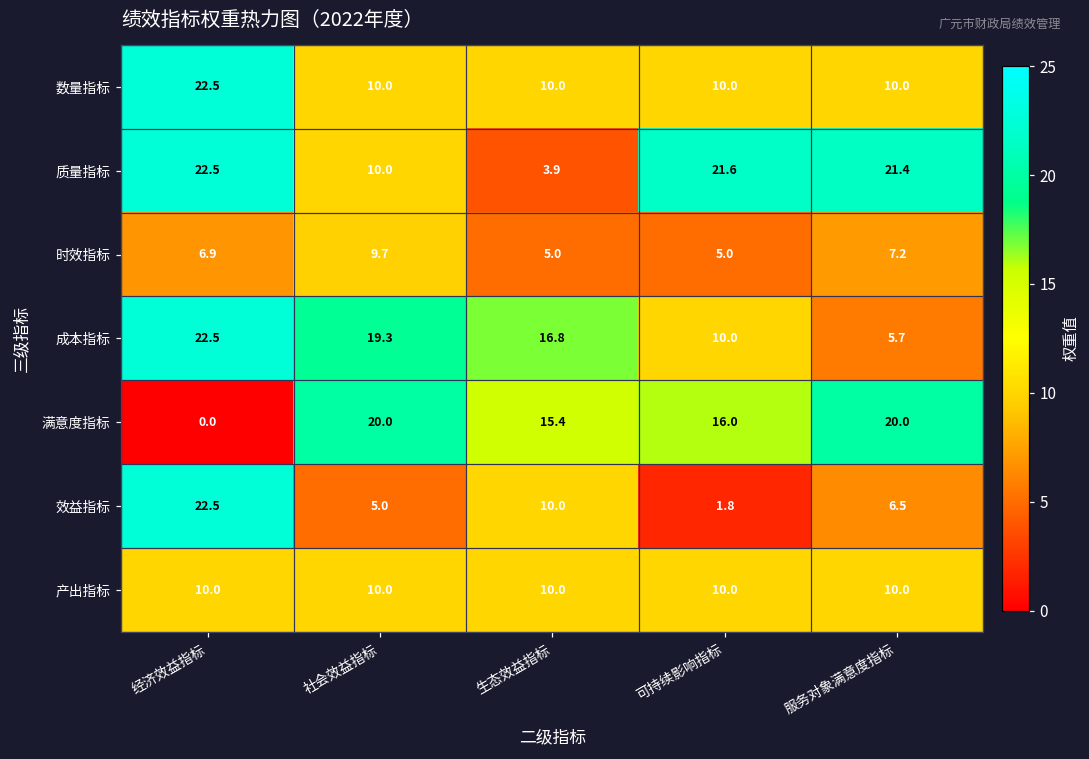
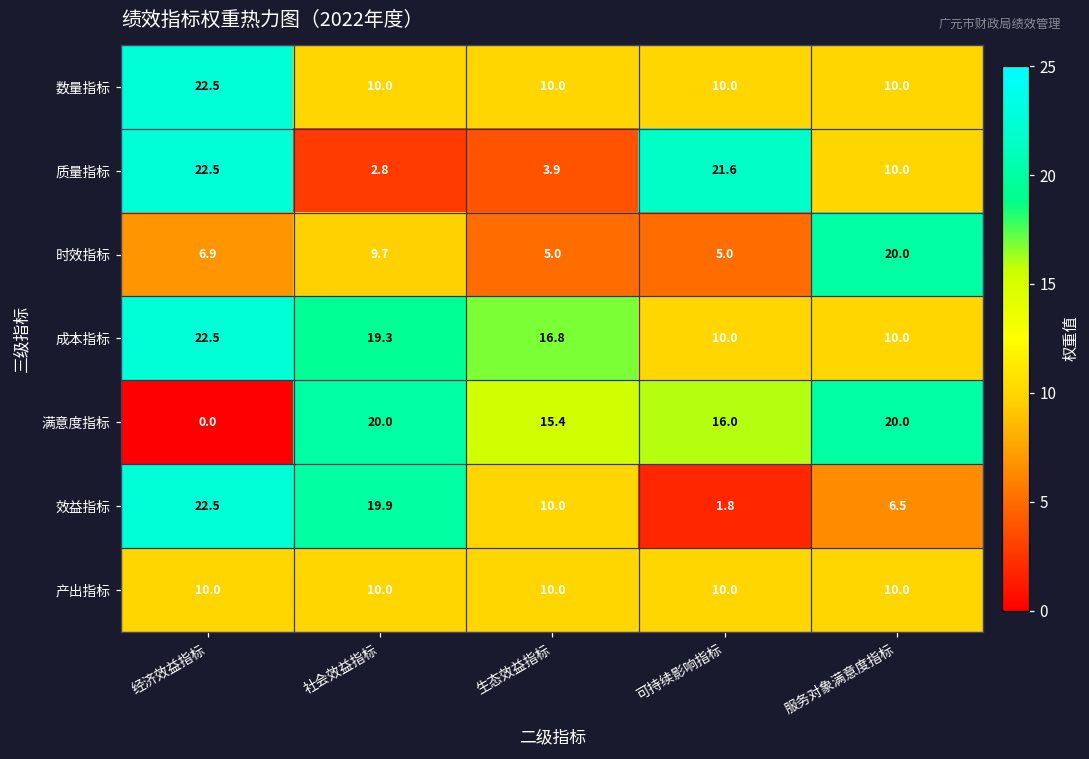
质量指标, 社会效益指标: 10.0 -> 2.8
质量指标, 服务对象满意度指标: 21.4 -> 10.0
时效指标, 服务对象满意度指标: 7.2 -> 20.0
成本指标, 服务对象满意度指标: 5.7 -> 10.0
效益指标, 社会效益指标: 5.0 -> 19.9
